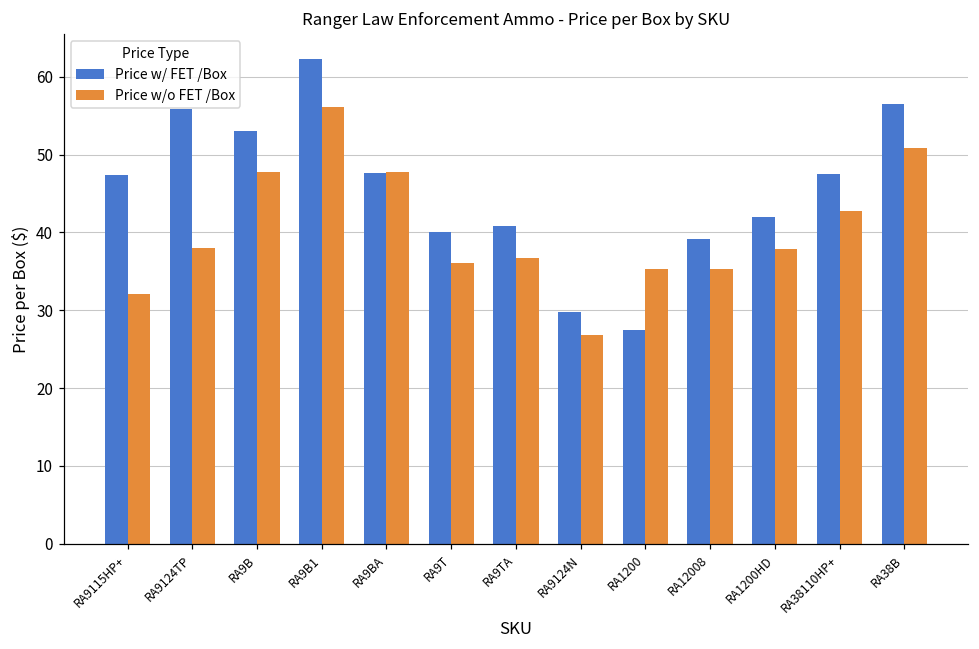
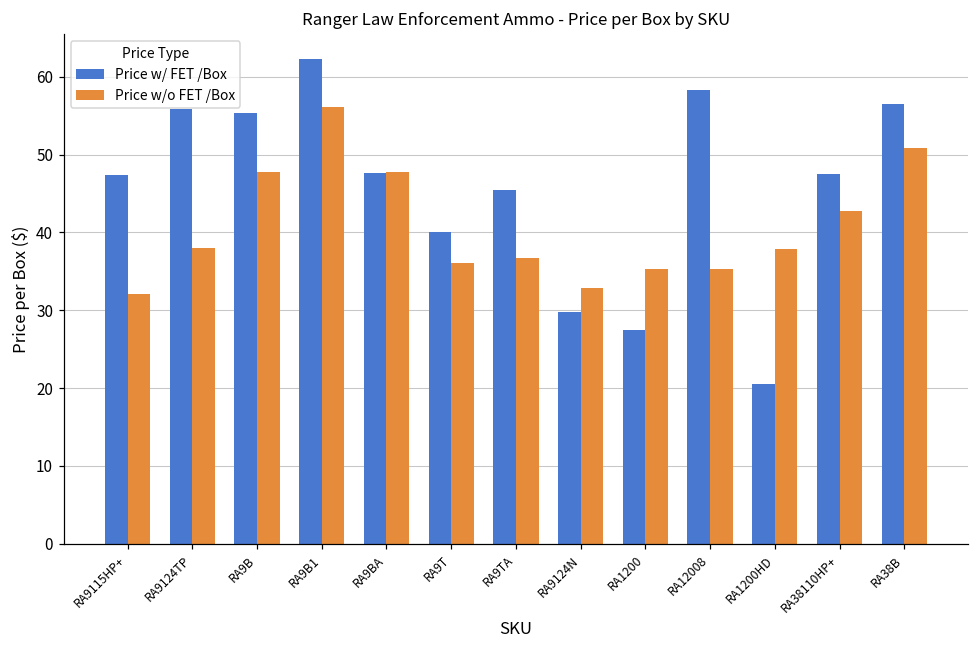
Price w/ FET /Box, RA9B: 53 -> 55
Price w/ FET /Box, RA9TA: 41 -> 45
Price w/o FET /Box, RA9124N: 27 -> 33
Price w/ FET /Box, RA12008: 39 -> 58
Price w/ FET /Box, RA1200HD: 42 -> 21
